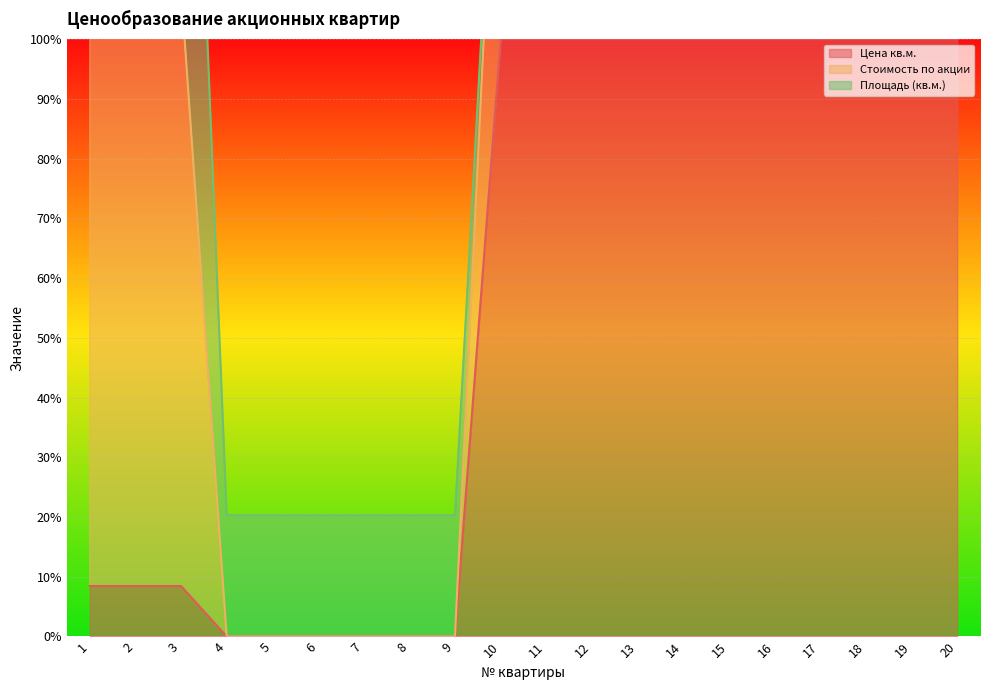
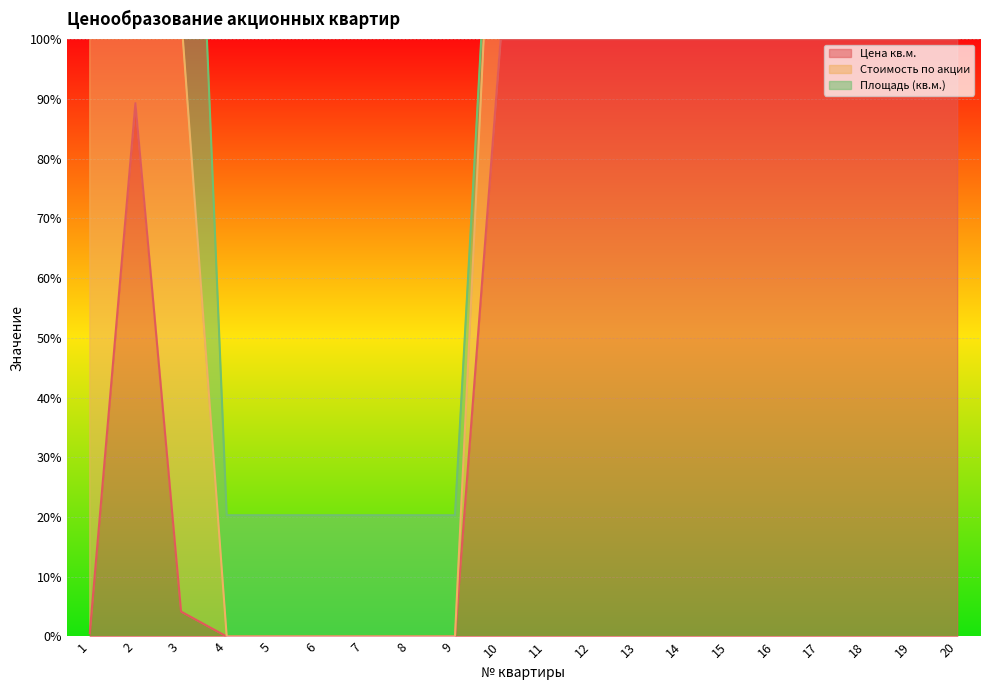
Цена кв.м., 1: 8% -> 1%
Цена кв.м., 2: 8% -> 89%
Цена кв.м., 3: 8% -> 4%
